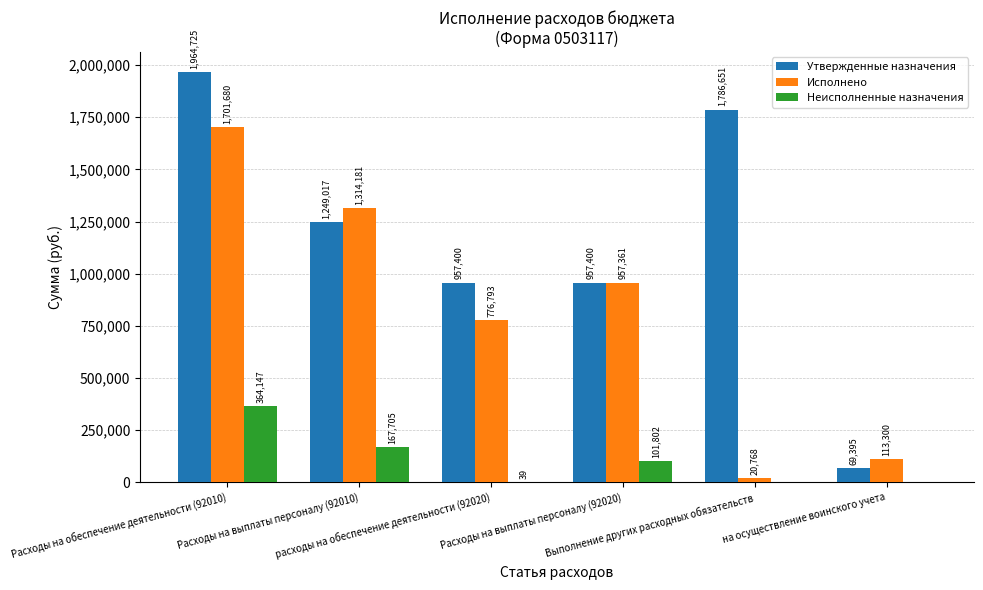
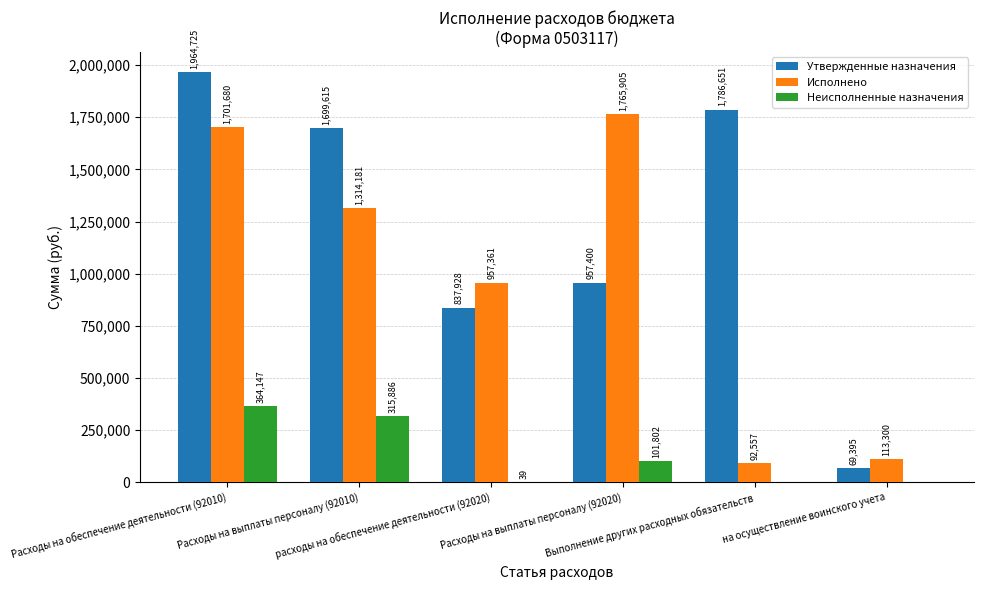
Утвержденные назначения, Расходы на выплаты персоналу (92010): 1,249,017 -> 1,699,615
Неисполненные назначения, Расходы на выплаты персоналу (92010): 167,705 -> 315,886
Утвержденные назначения, расходы на обеспечение деятельности (92020): 957,400 -> 837,928
Исполнено, расходы на обеспечение деятельности (92020): 776,793 -> 957,361
Исполнено, Расходы на выплаты персоналу (92020): 957,361 -> 1,765,905
Исполнено, Выполнение других расходных обязательств: 20,768 -> 92,557
